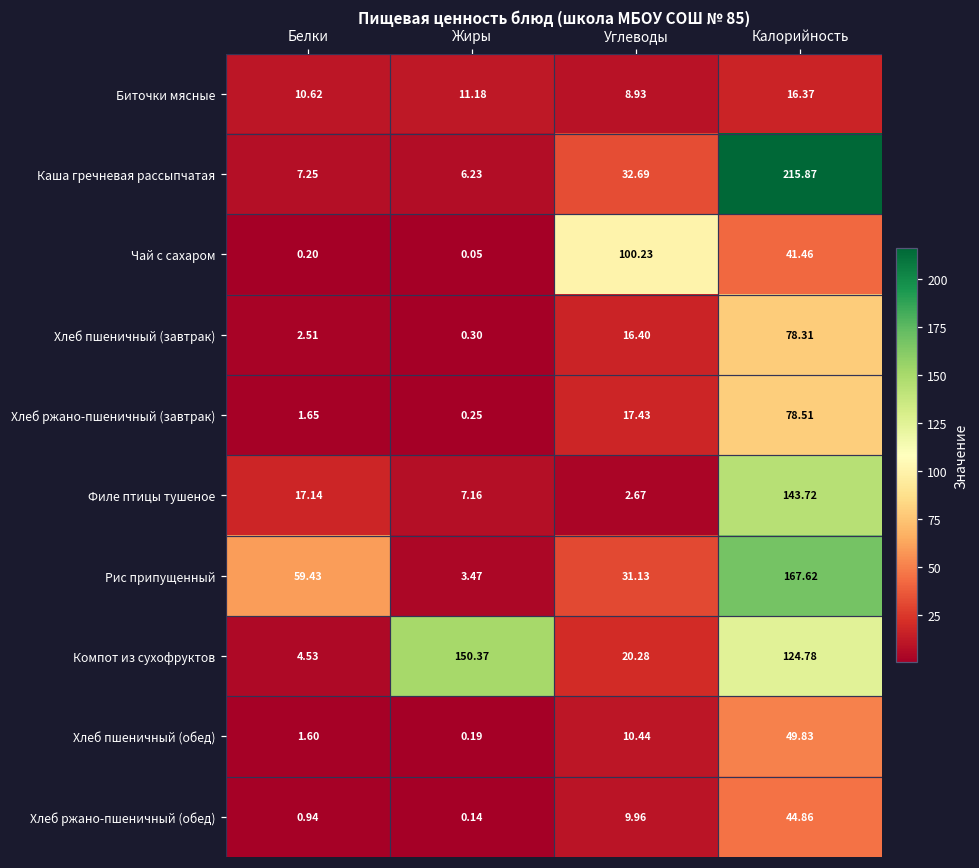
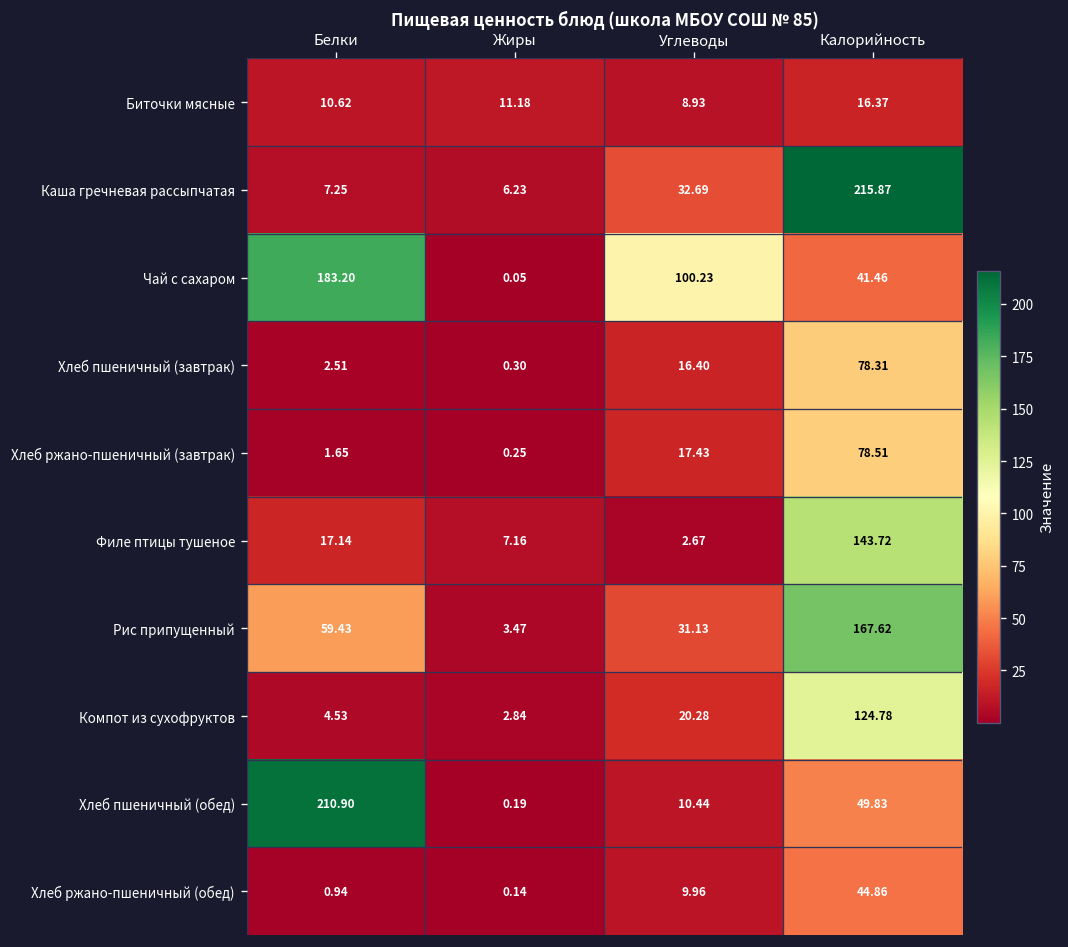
Чай с сахаром, Белки: 0.20 -> 183.20
Компот из сухофруктов, Жиры: 150.37 -> 2.84
Хлеб пшеничный (обед), Белки: 1.60 -> 210.90
